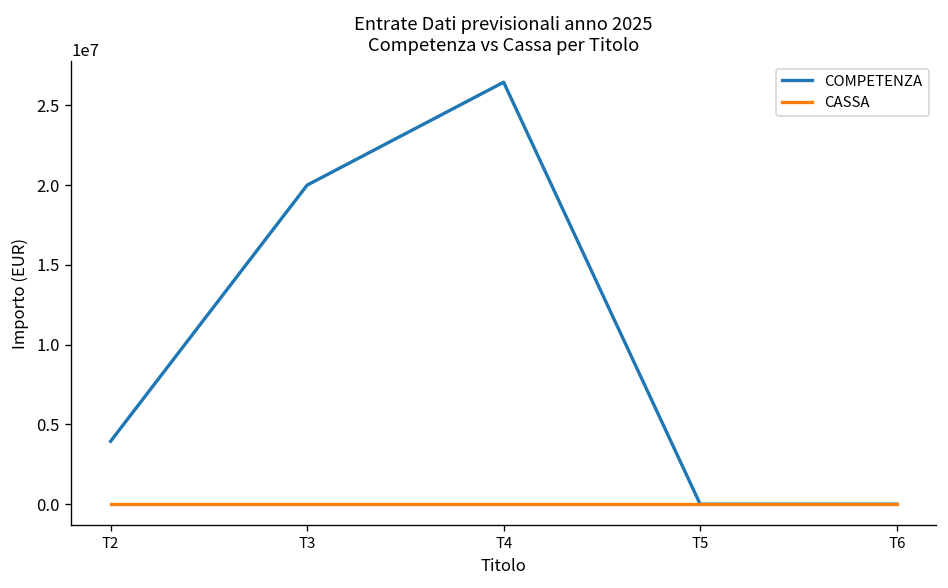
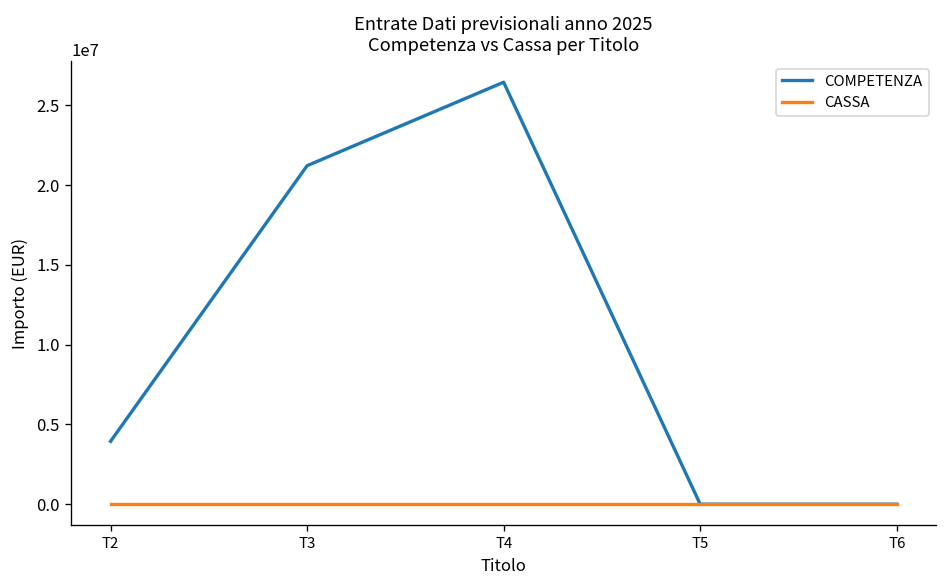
COMPETENZA, T3: 20000000 -> 21200000
